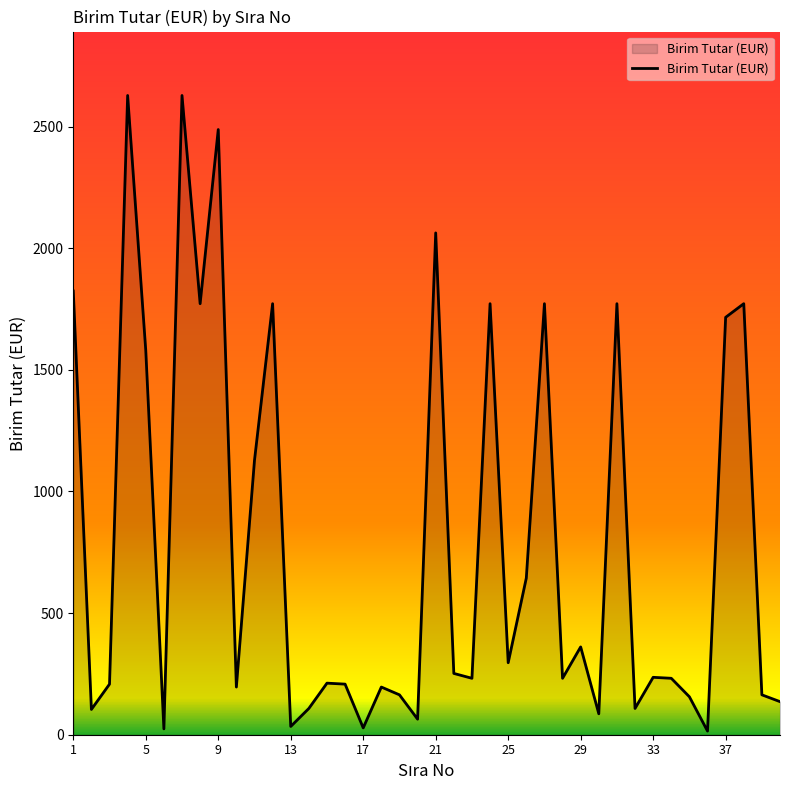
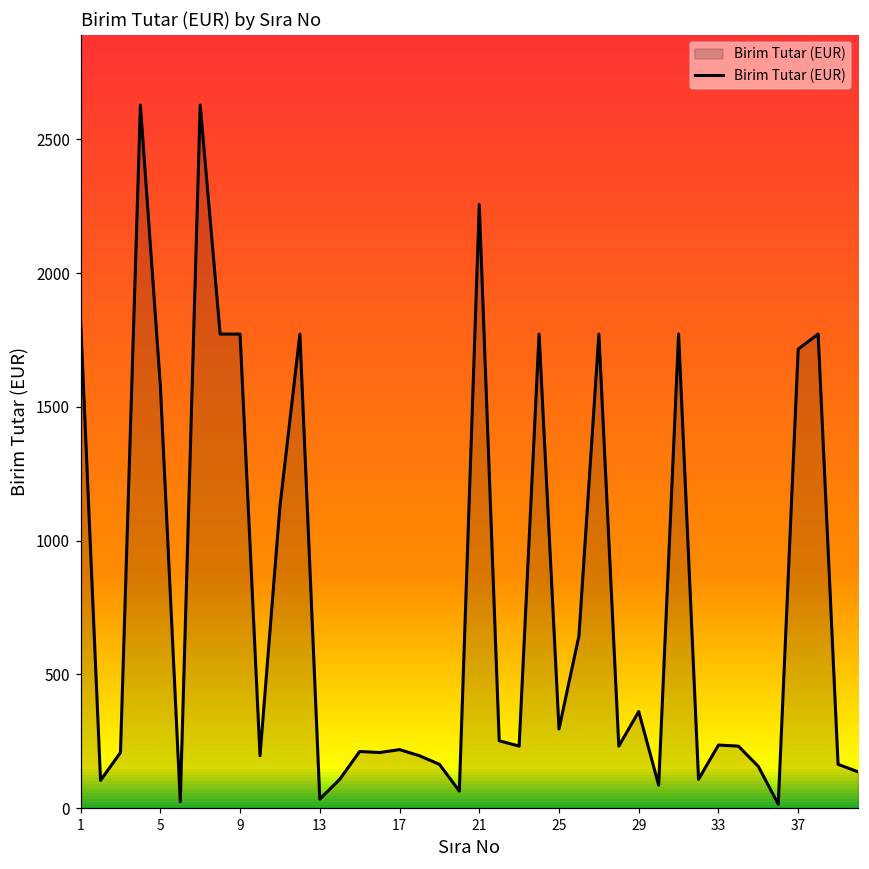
9: 2490 -> 1770
17: 30 -> 220
21: 2060 -> 2260
